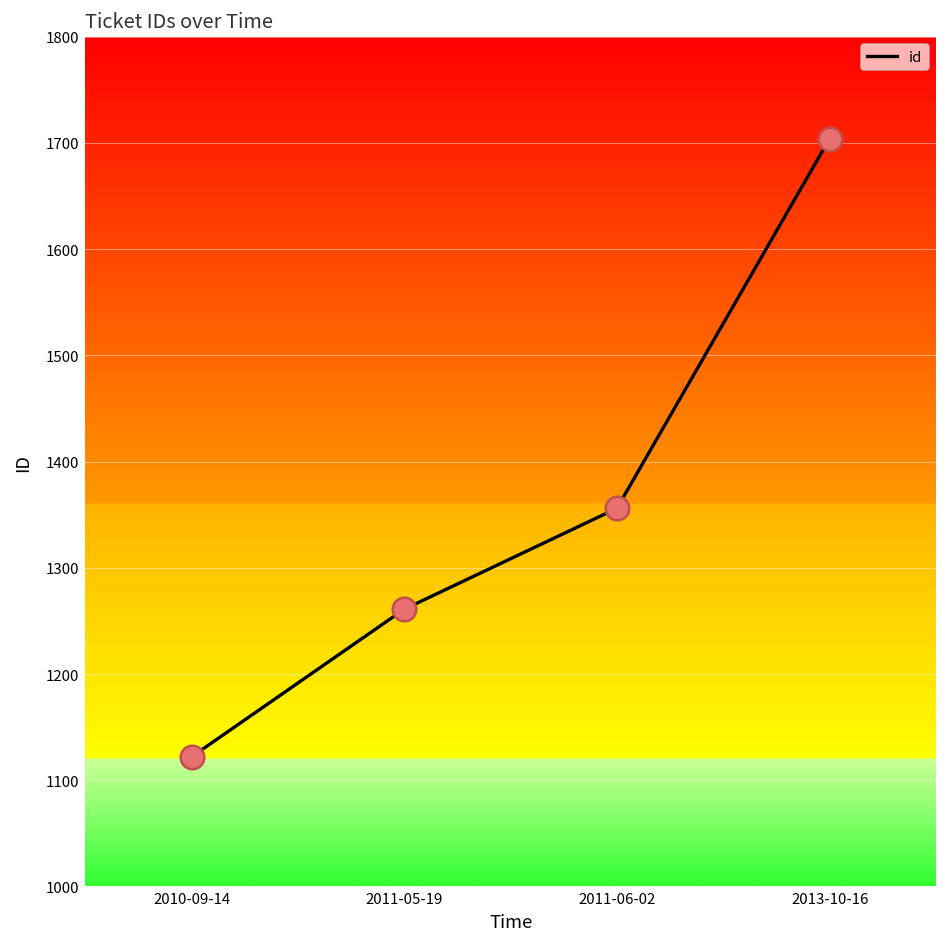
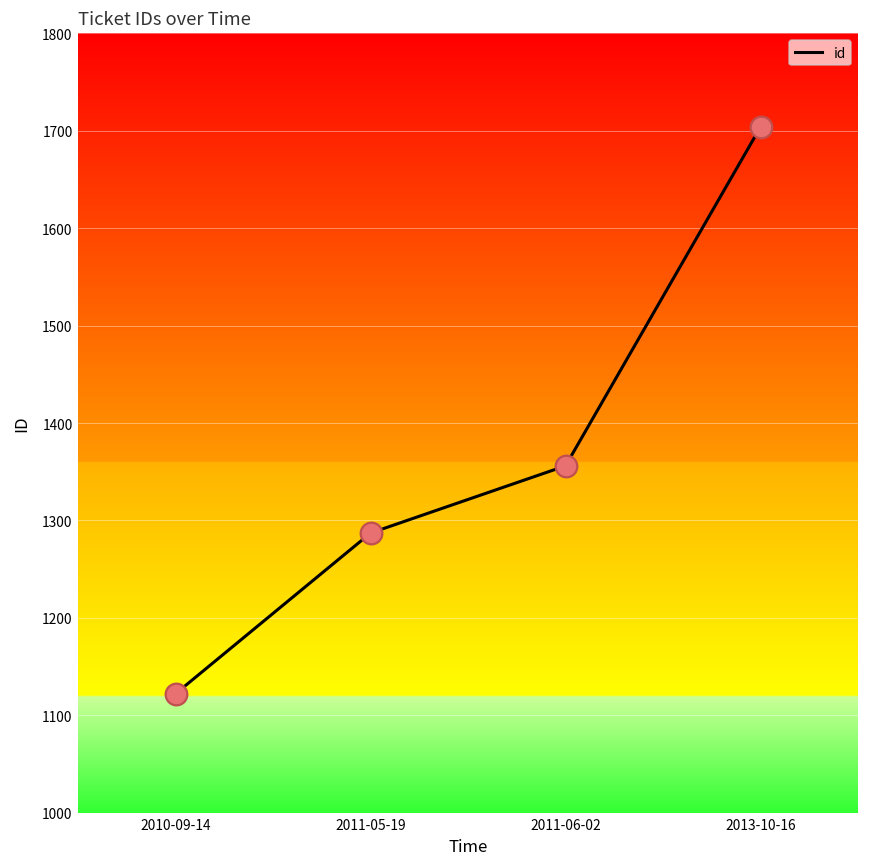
2011-05-19: 1260 -> 1290
